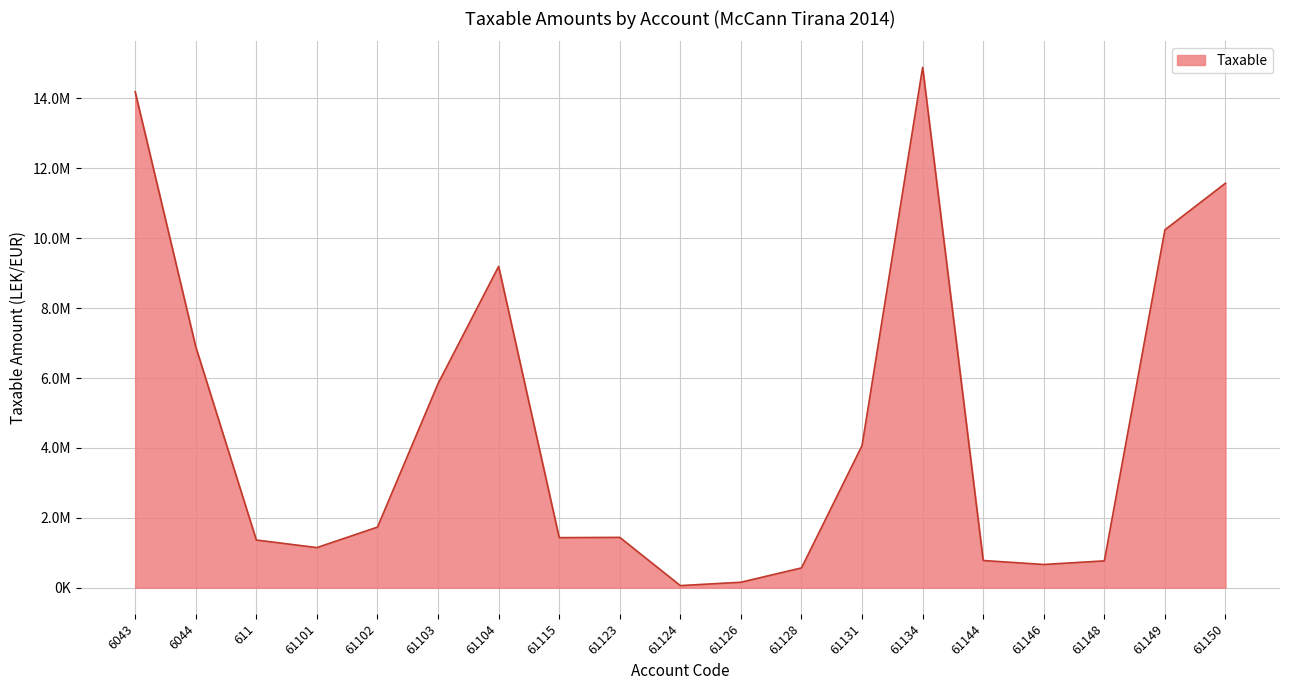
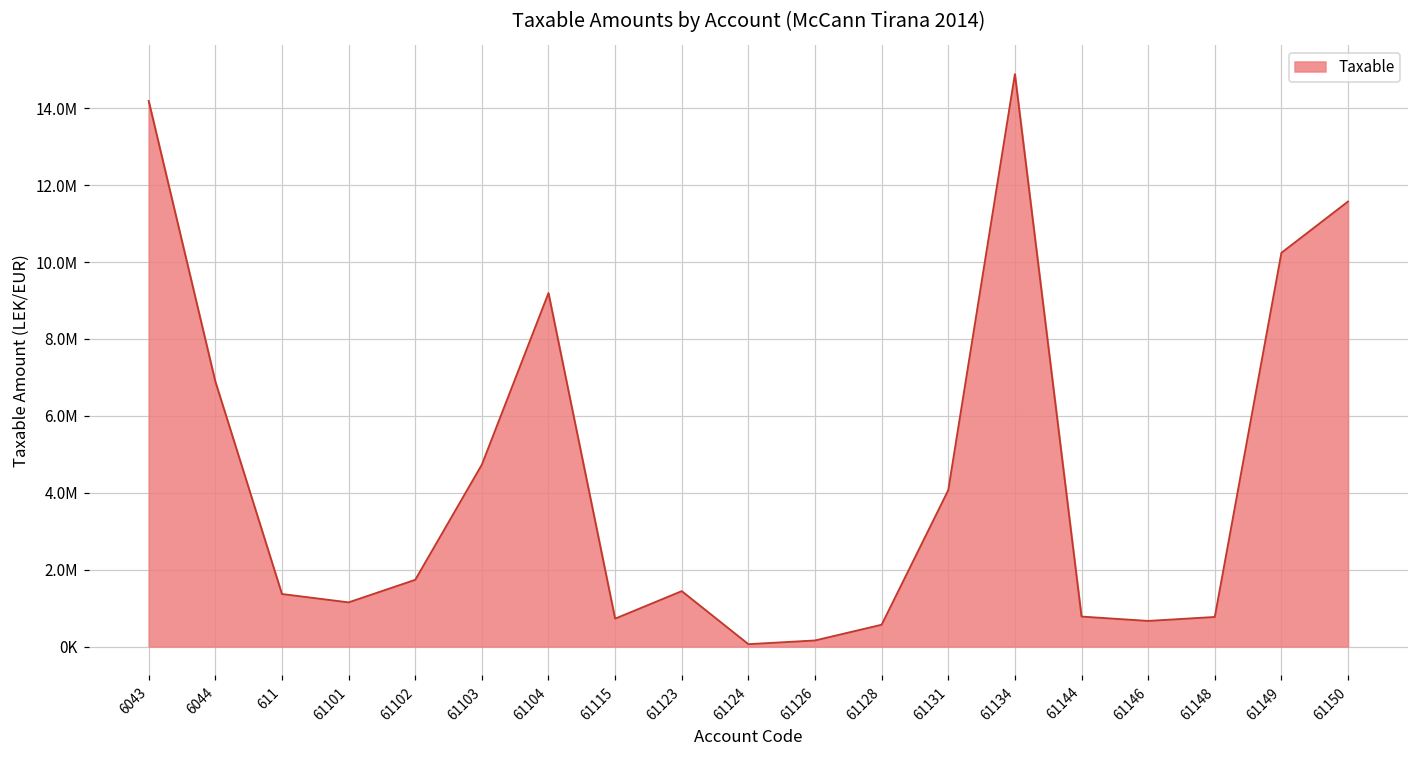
61103: 5800000 -> 4700000
61115: 1400000 -> 700000
